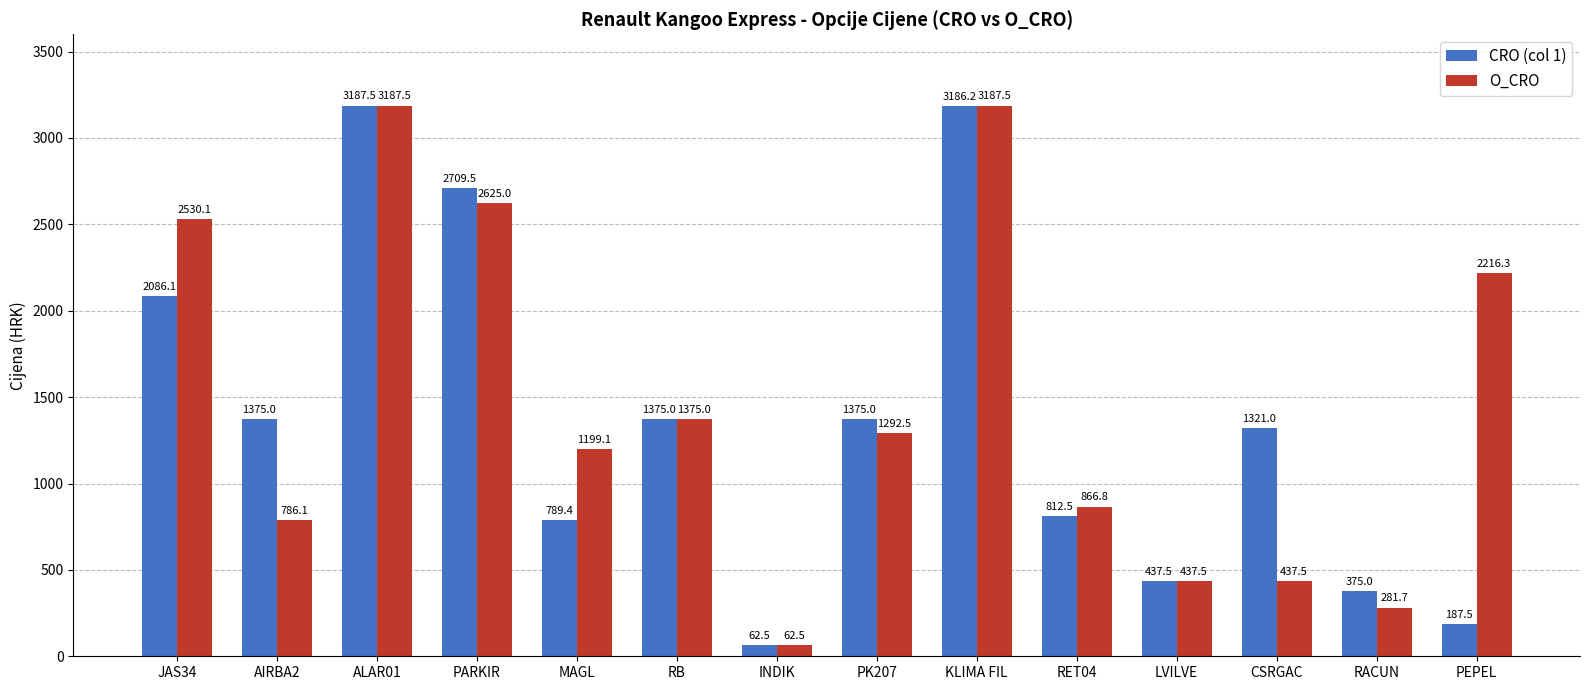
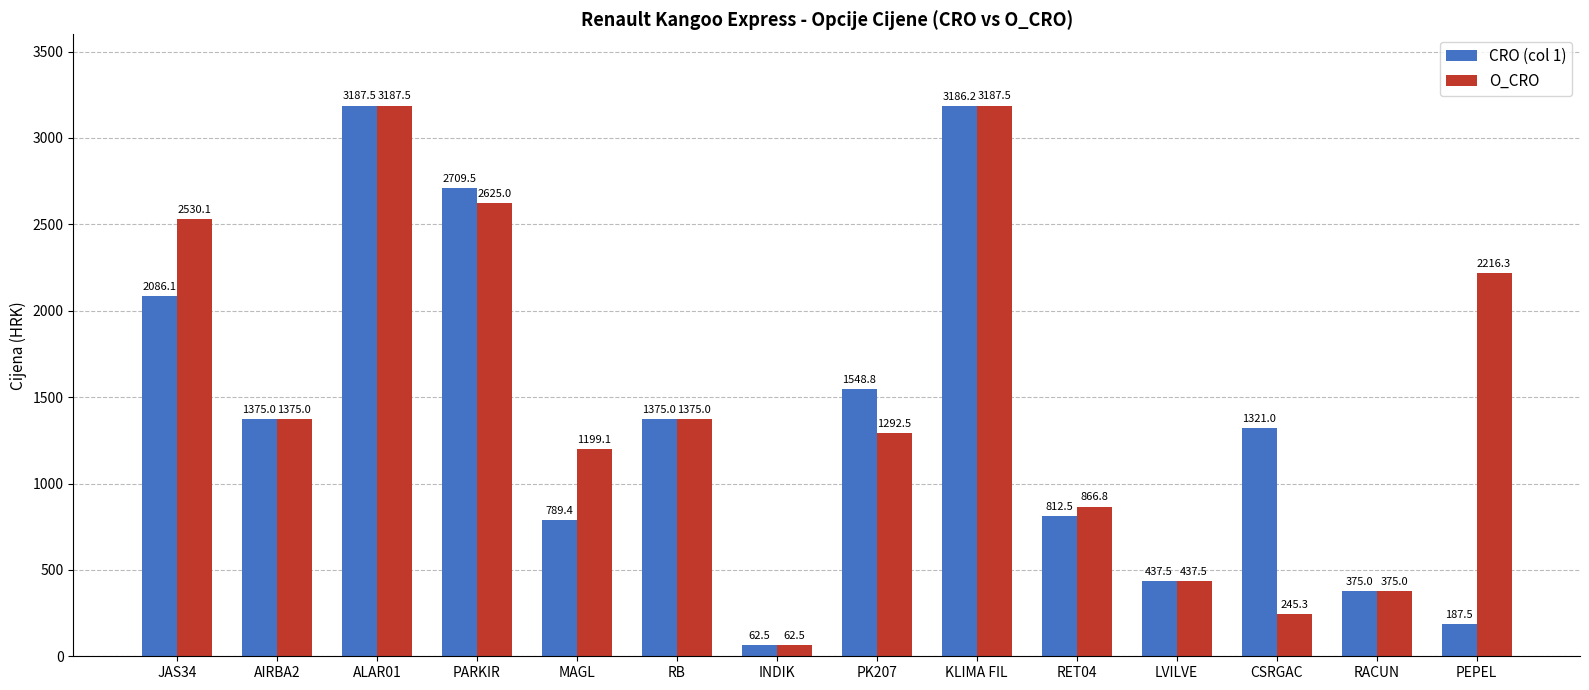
O_CRO, AIRBA2: 786.1 -> 1375.0
CRO (col 1), PK207: 1375.0 -> 1548.8
O_CRO, CSRGAC: 437.5 -> 245.3
O_CRO, RACUN: 281.7 -> 375.0
